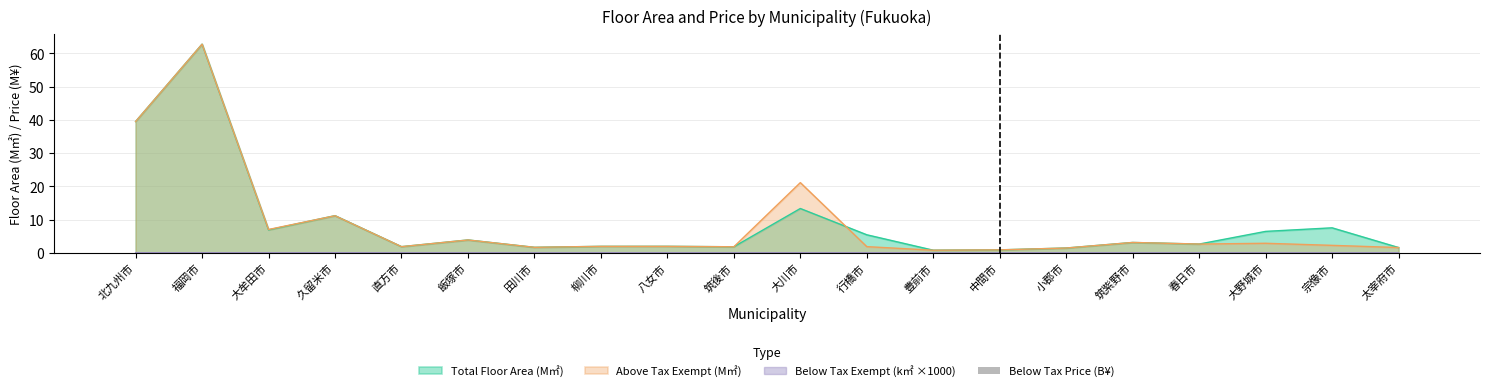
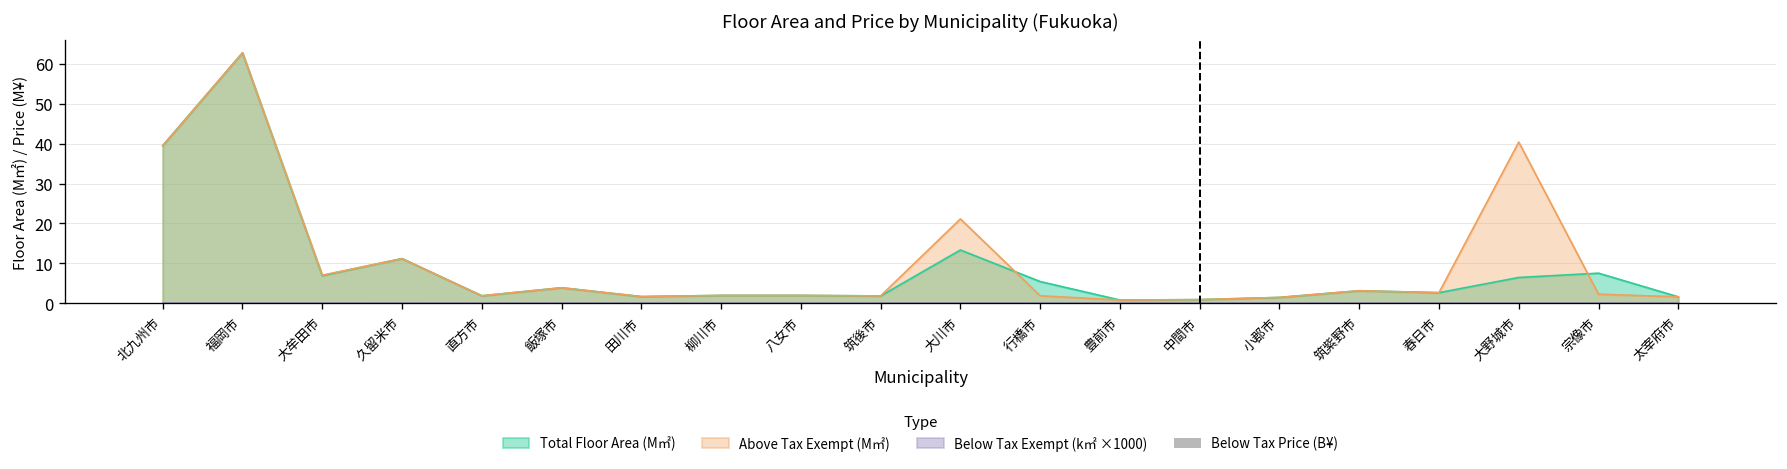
Above Tax Exempt (M㎡), 大野城市: 3 -> 40
